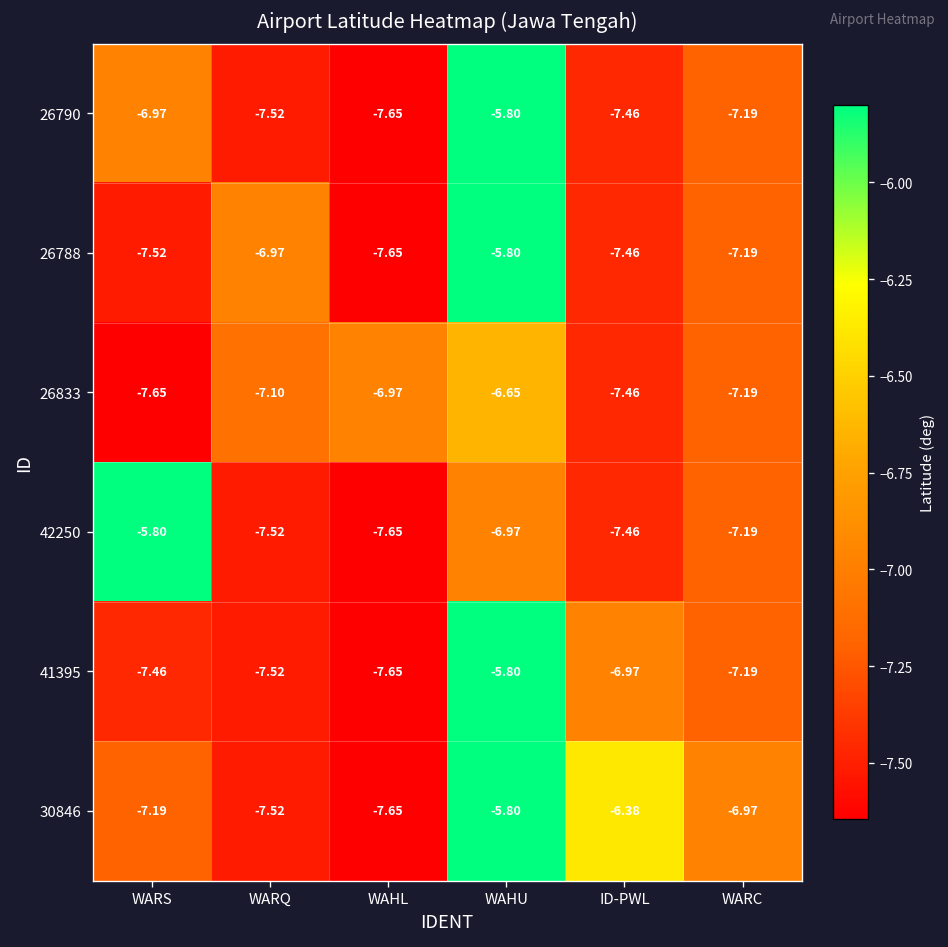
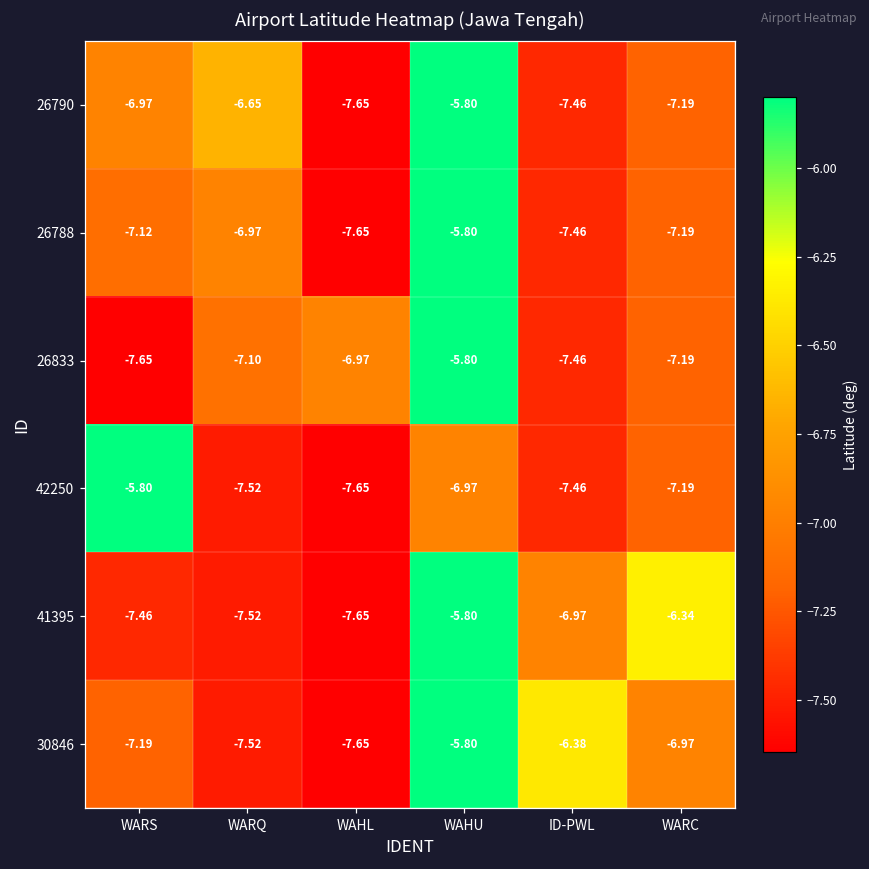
26790, WARQ: -7.52 -> -6.65
26788, WARS: -7.52 -> -7.12
26833, WAHU: -6.65 -> -5.80
41395, WARC: -7.19 -> -6.34
